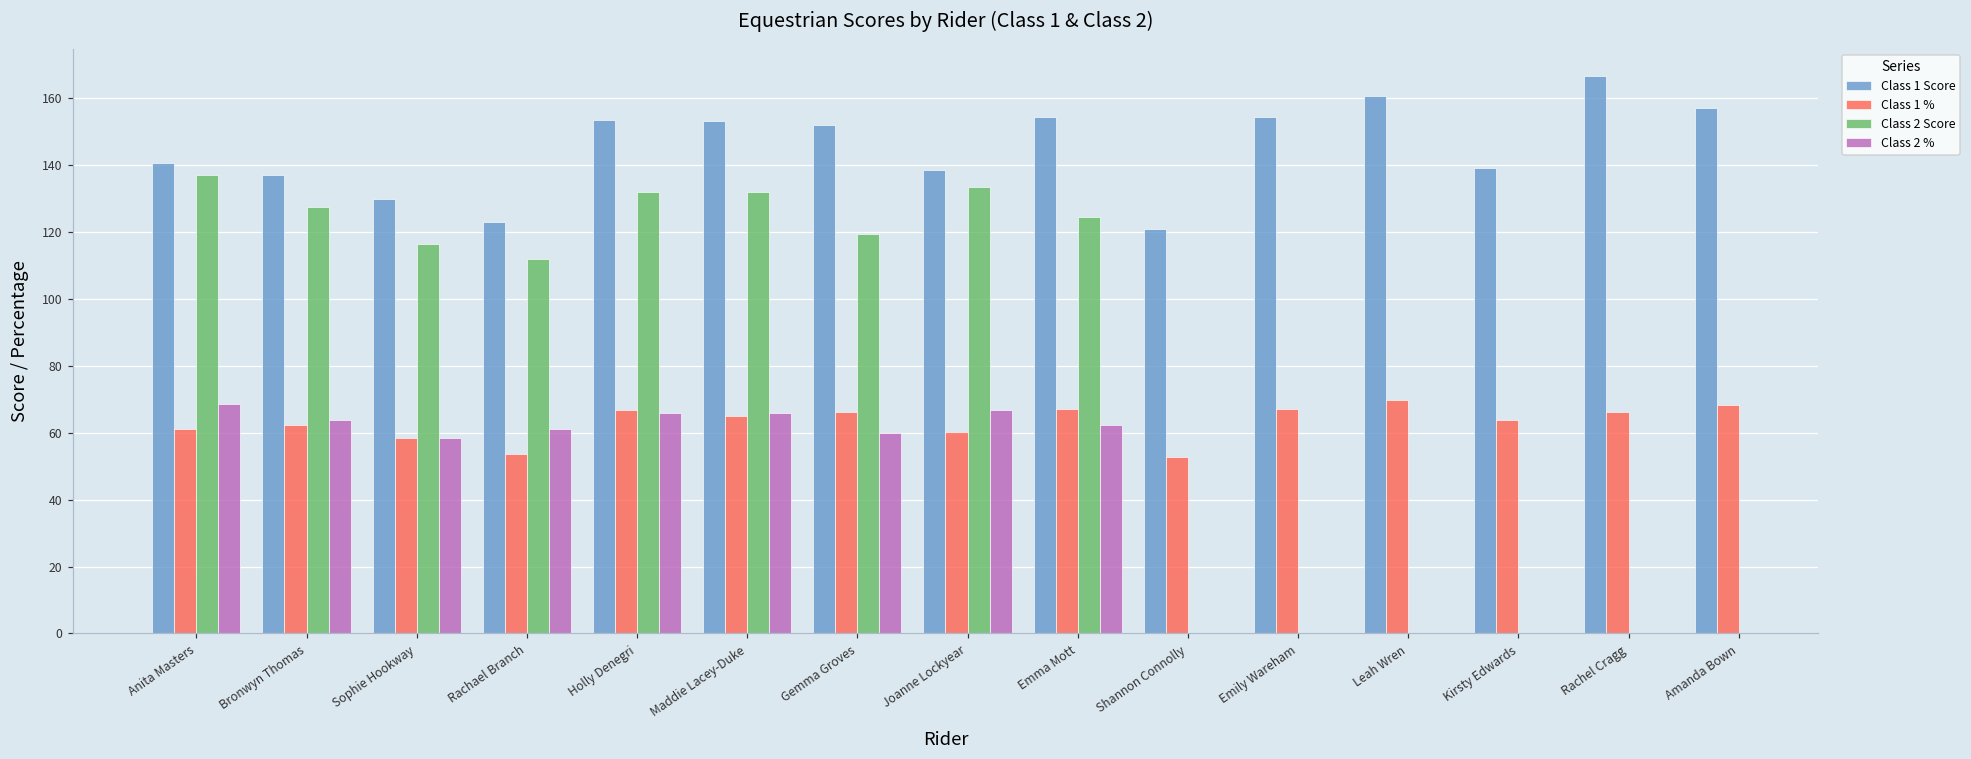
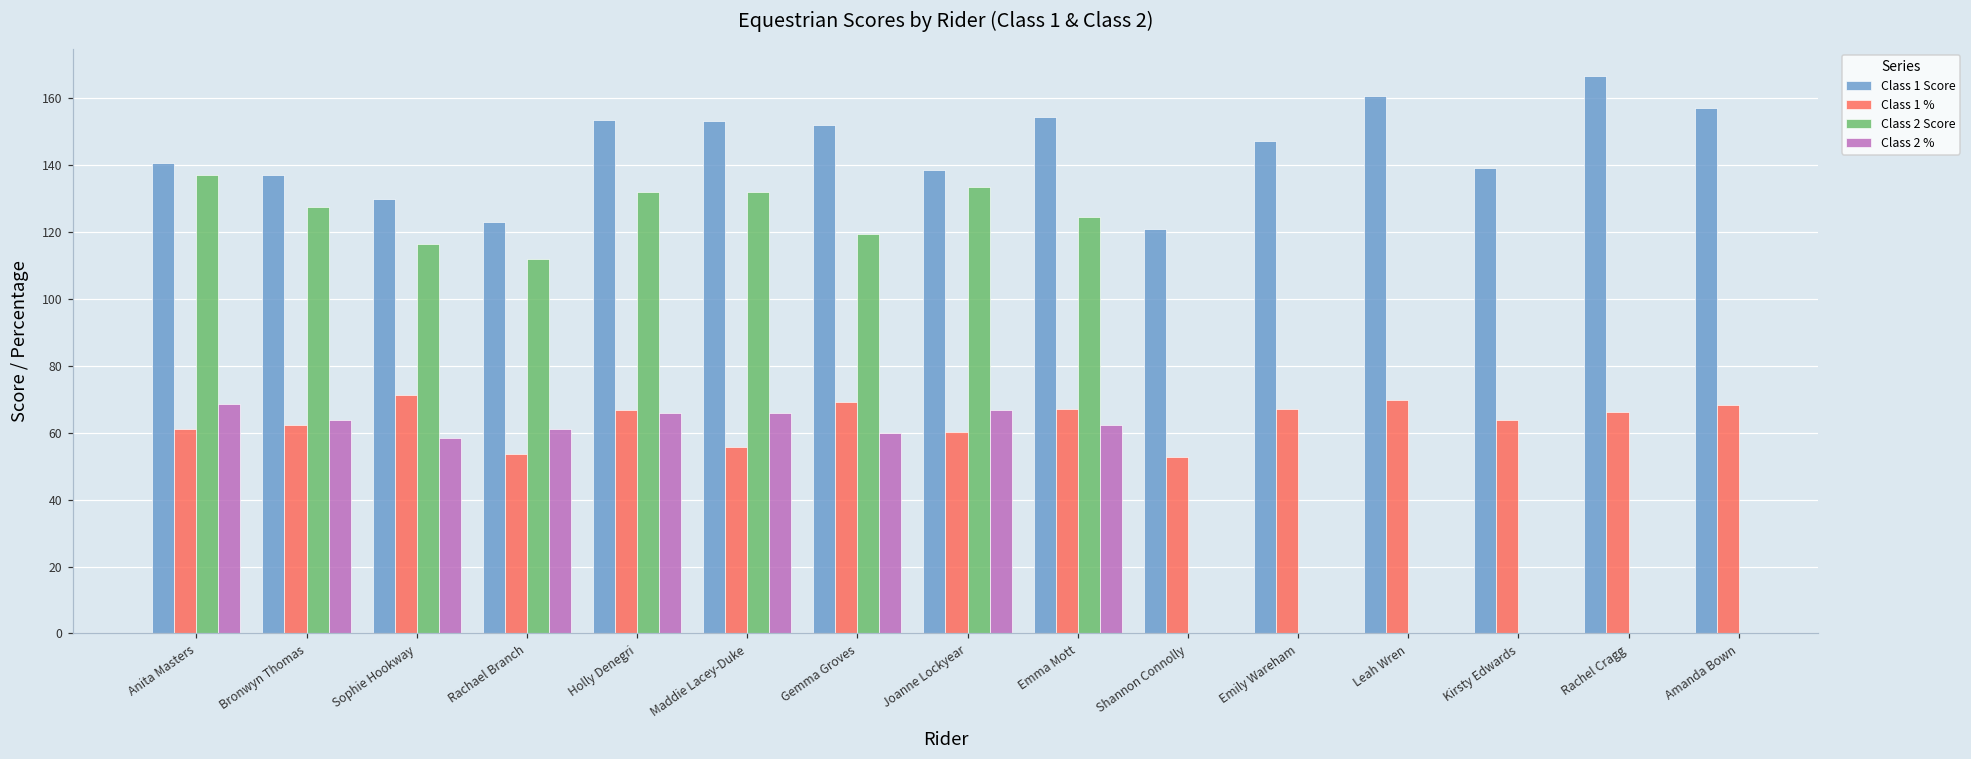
Class 1 %, Sophie Hookway: 58 -> 71
Class 1 %, Maddie Lacey-Duke: 65 -> 56
Class 1 %, Gemma Groves: 66 -> 69
Class 1 Score, Emily Wareham: 155 -> 147
